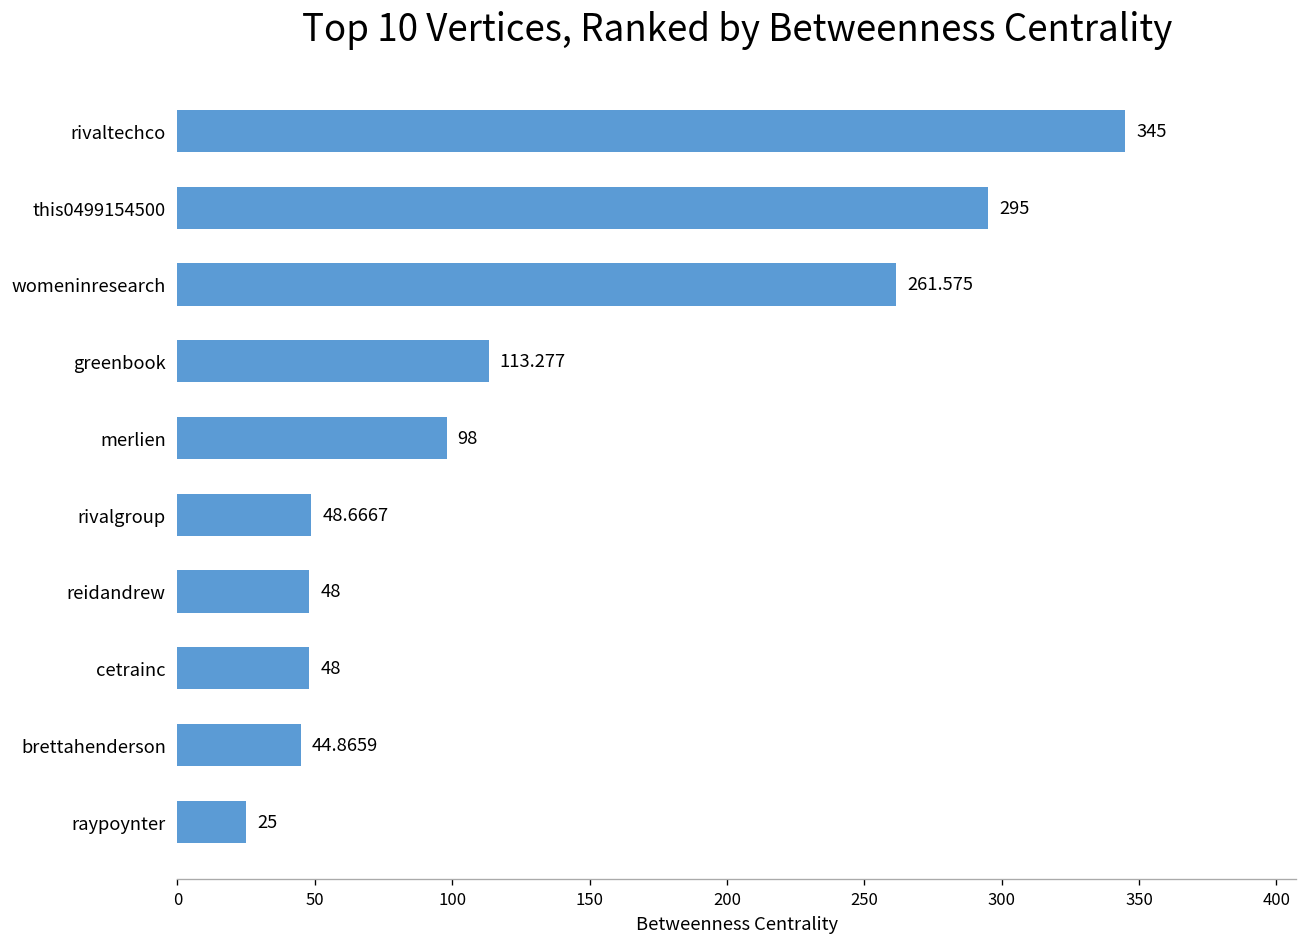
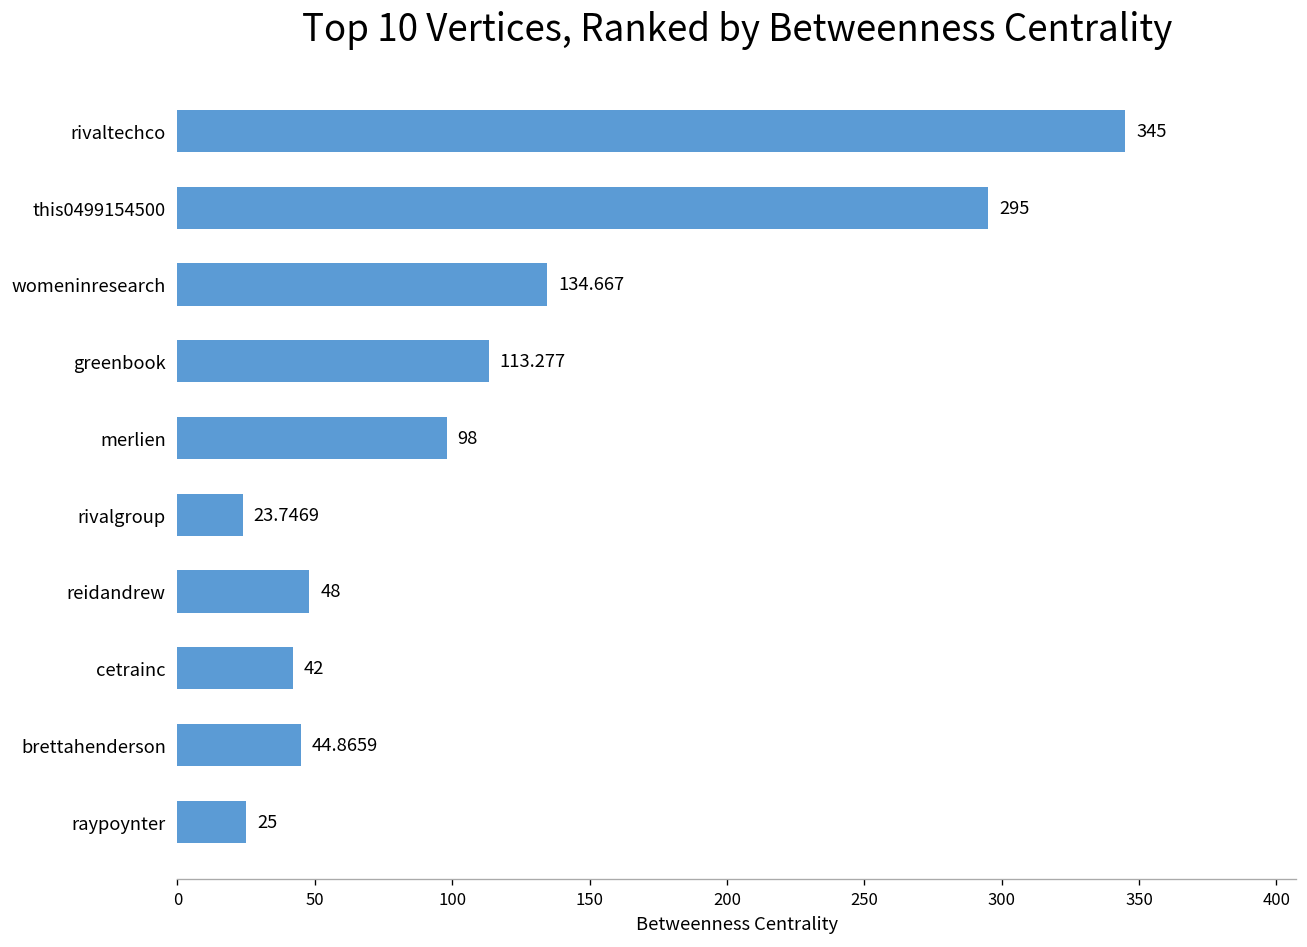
womeninresearch: 261.575 -> 134.667
rivalgroup: 48.6667 -> 23.7469
cetrainc: 48 -> 42
